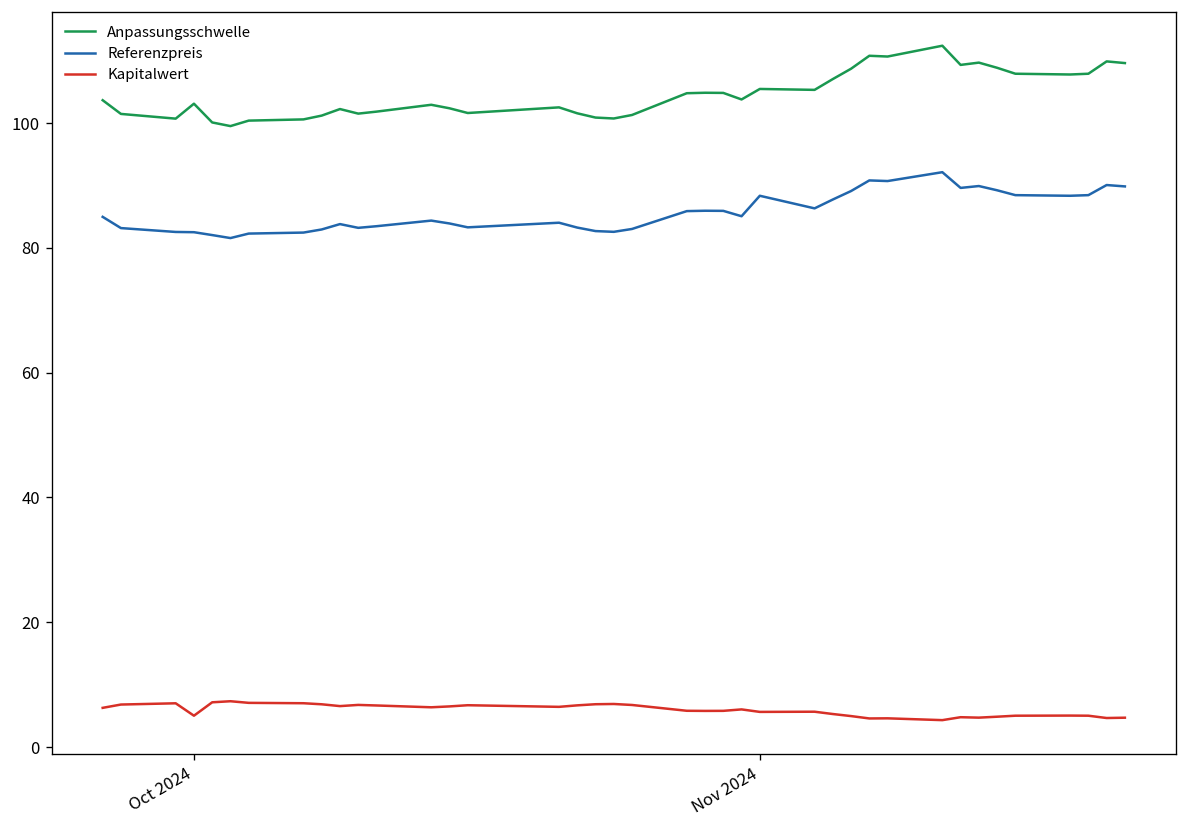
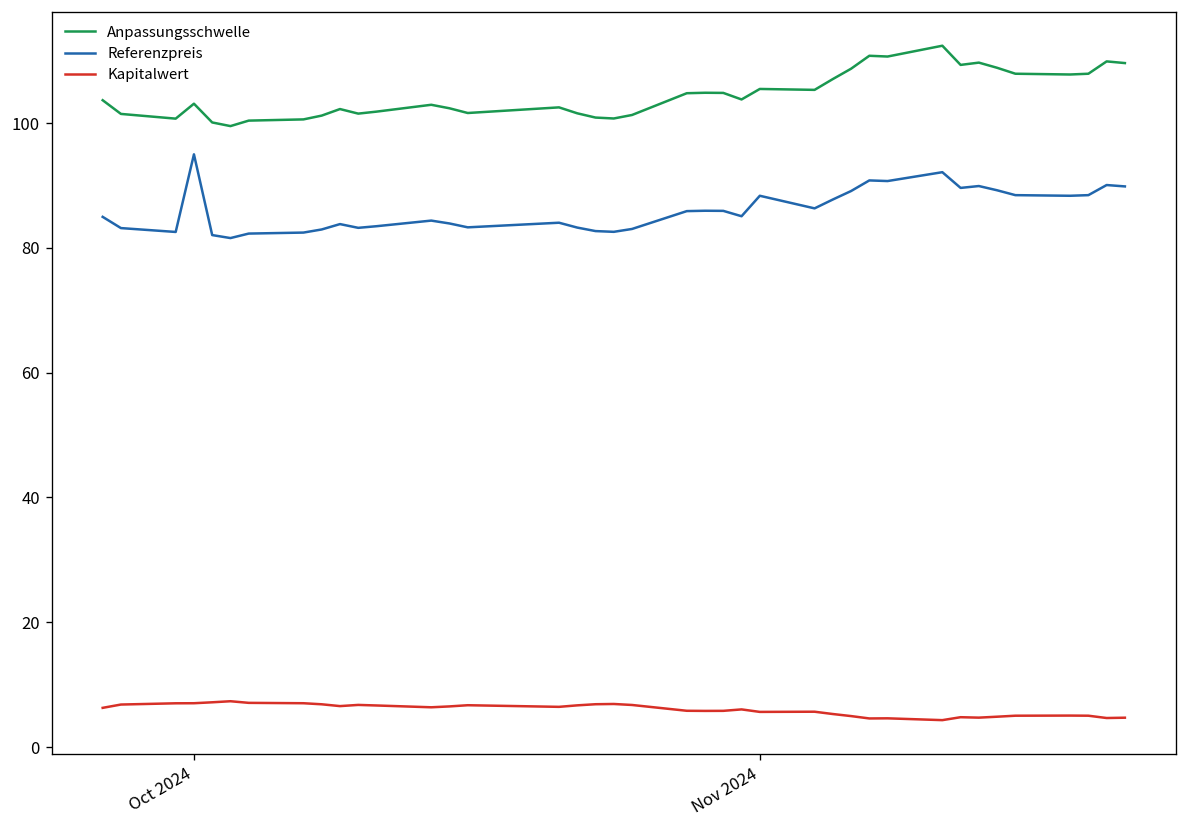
Referenzpreis, Oct 2024: 83 -> 95
Kapitalwert, Oct 2024: 5 -> 7
